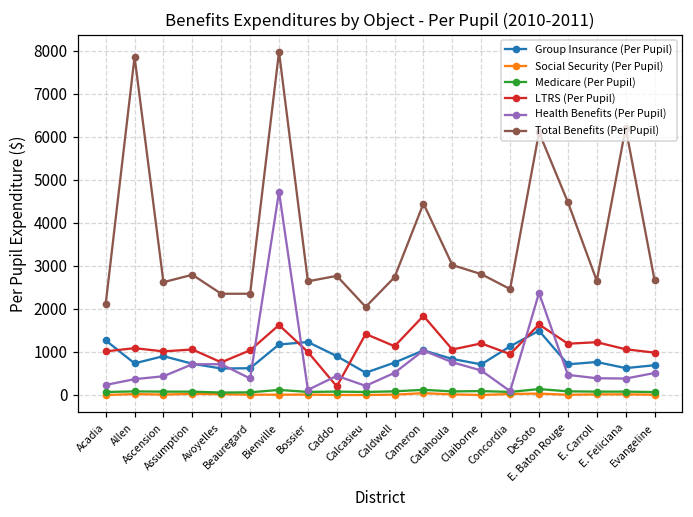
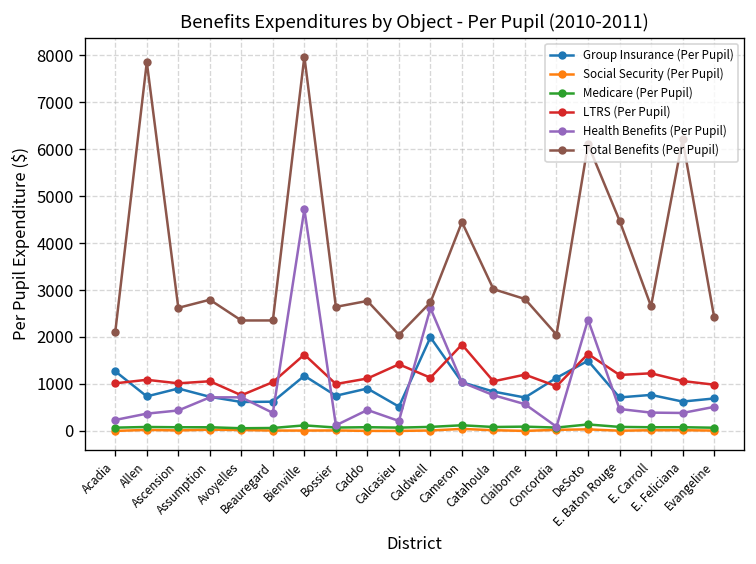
Group Insurance (Per Pupil), Bossier: 1200 -> 700
LTRS (Per Pupil), Caddo: 200 -> 1100
Group Insurance (Per Pupil), Caldwell: 800 -> 2000
Health Benefits (Per Pupil), Caldwell: 500 -> 2600
Total Benefits (Per Pupil), Concordia: 2500 -> 2000
Total Benefits (Per Pupil), Evangeline: 2700 -> 2400
